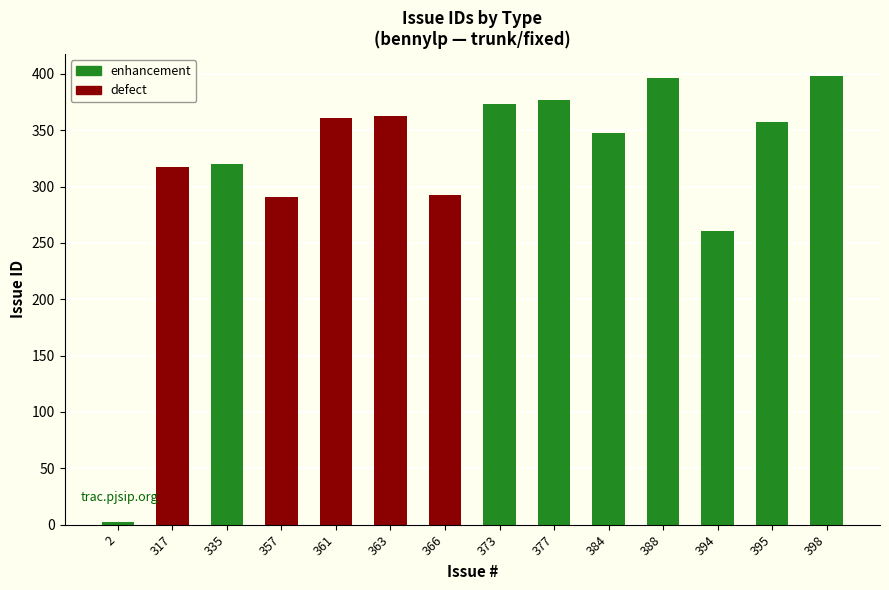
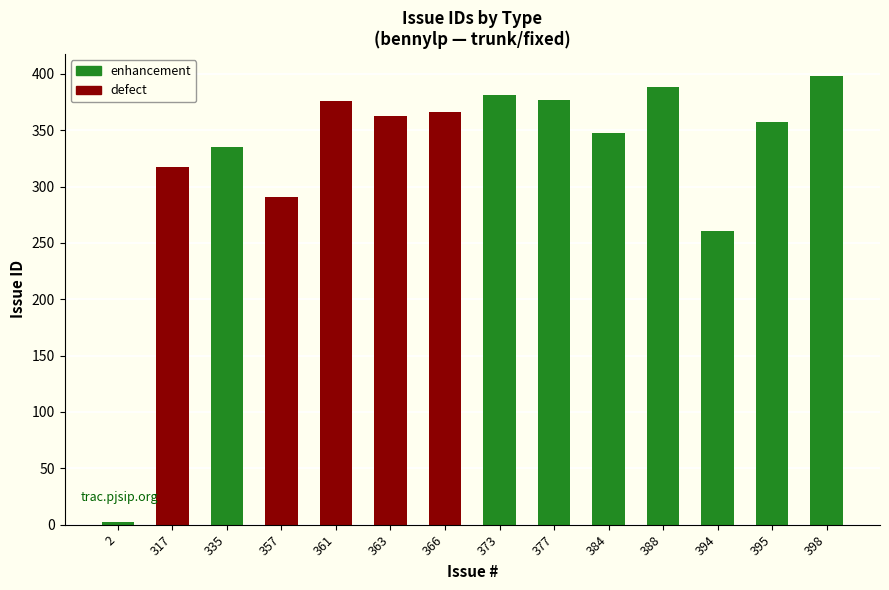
enhancement, 335: 320 -> 335
defect, 361: 361 -> 376
defect, 366: 293 -> 366
enhancement, 373: 373 -> 381
enhancement, 388: 396 -> 388
